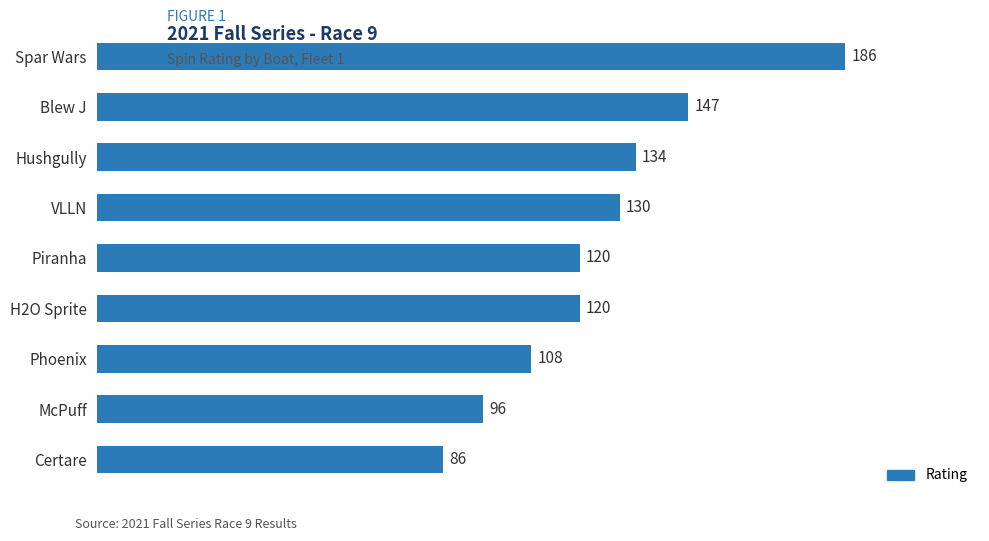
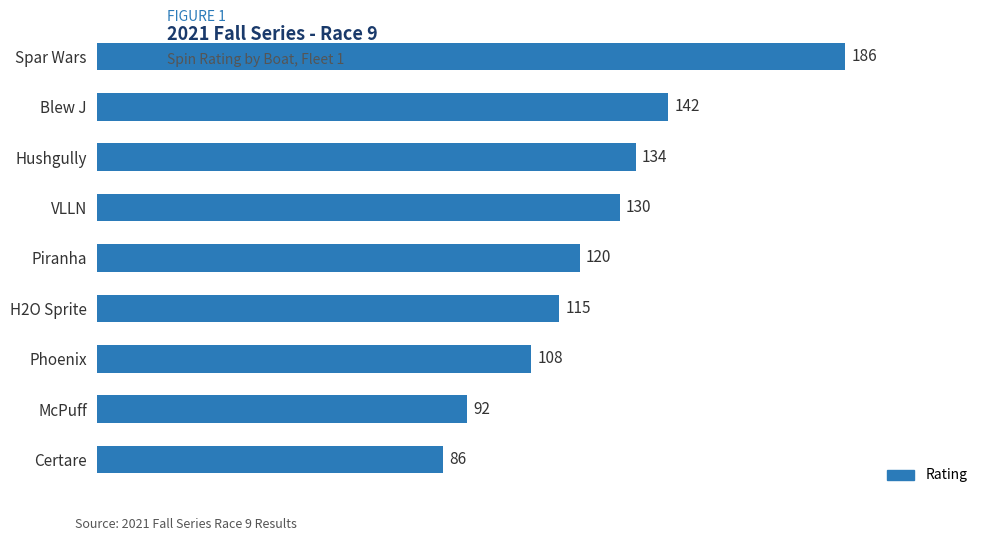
Blew J: 147 -> 142
H2O Sprite: 120 -> 115
McPuff: 96 -> 92
